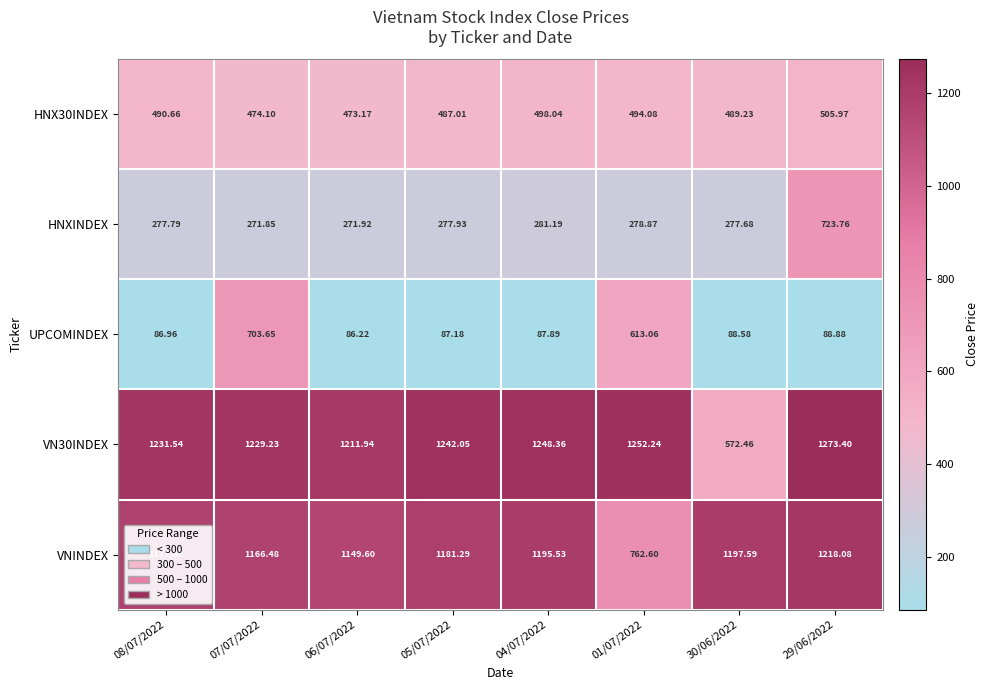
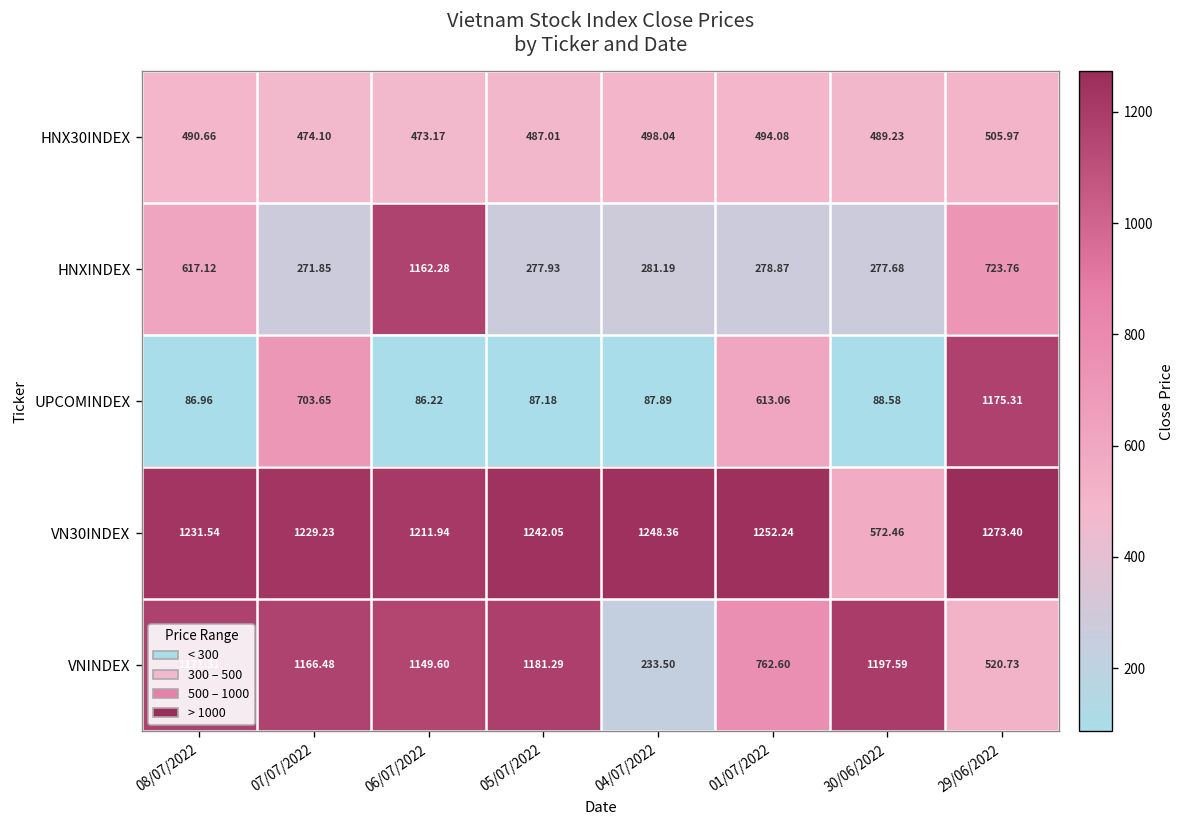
HNXINDEX, 08/07/2022: 277.79 -> 617.12
HNXINDEX, 06/07/2022: 271.92 -> 1162.28
UPCOMINDEX, 29/06/2022: 88.88 -> 1175.31
VNINDEX, 04/07/2022: 1195.53 -> 233.50
VNINDEX, 29/06/2022: 1218.08 -> 520.73
